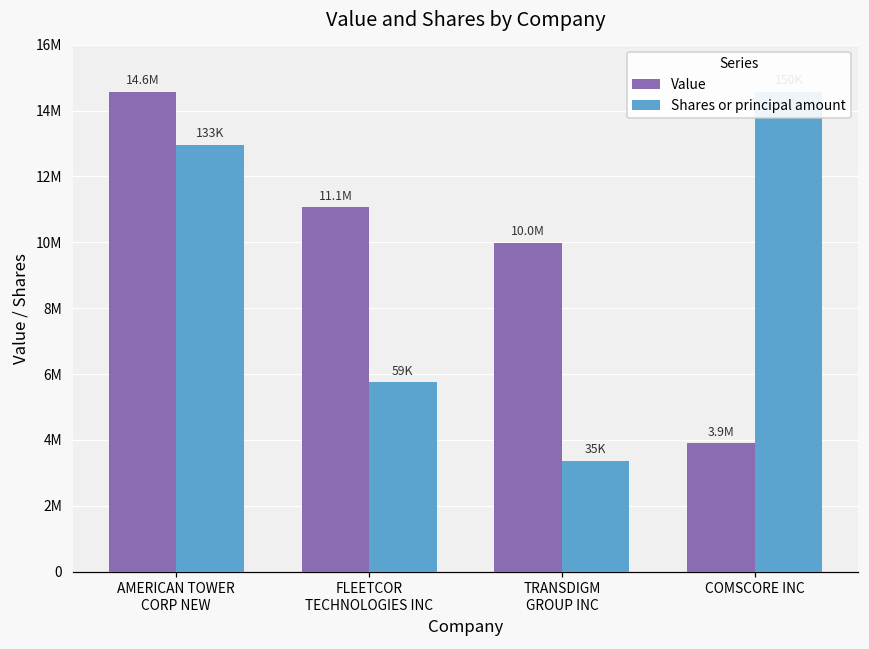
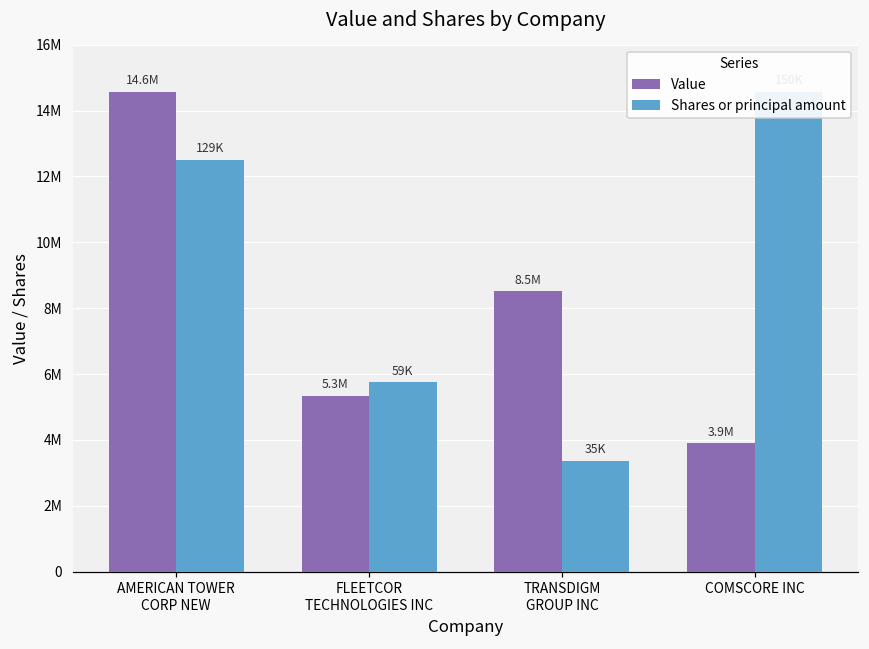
Shares or principal amount, AMERICAN TOWER CORP NEW: 133K -> 129K
Value, FLEETCOR TECHNOLOGIES INC: 11.1M -> 5.3M
Value, TRANSDIGM GROUP INC: 10.0M -> 8.5M
